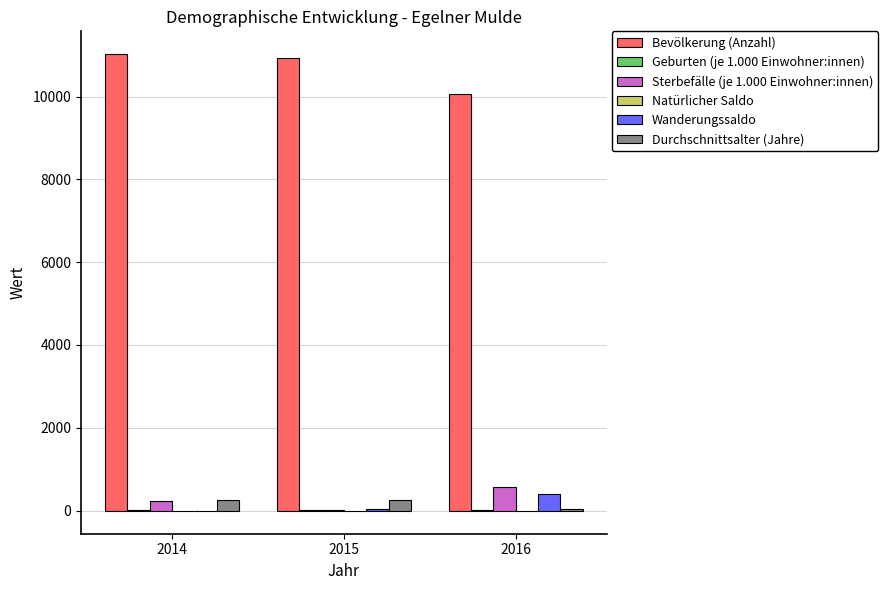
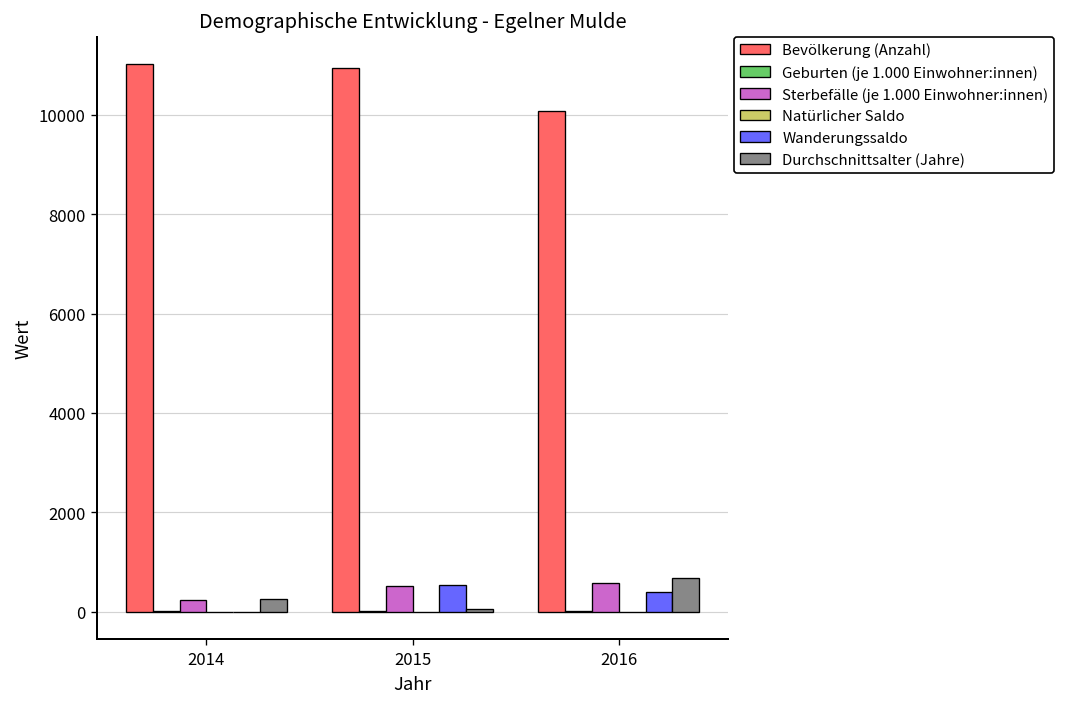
Sterbefälle (je 1.000 Einwohner:innen), 2015: 0 -> 500
Wanderungssaldo, 2015: 0 -> 500
Durchschnittsalter (Jahre), 2015: 300 -> 0
Durchschnittsalter (Jahre), 2016: 0 -> 700
